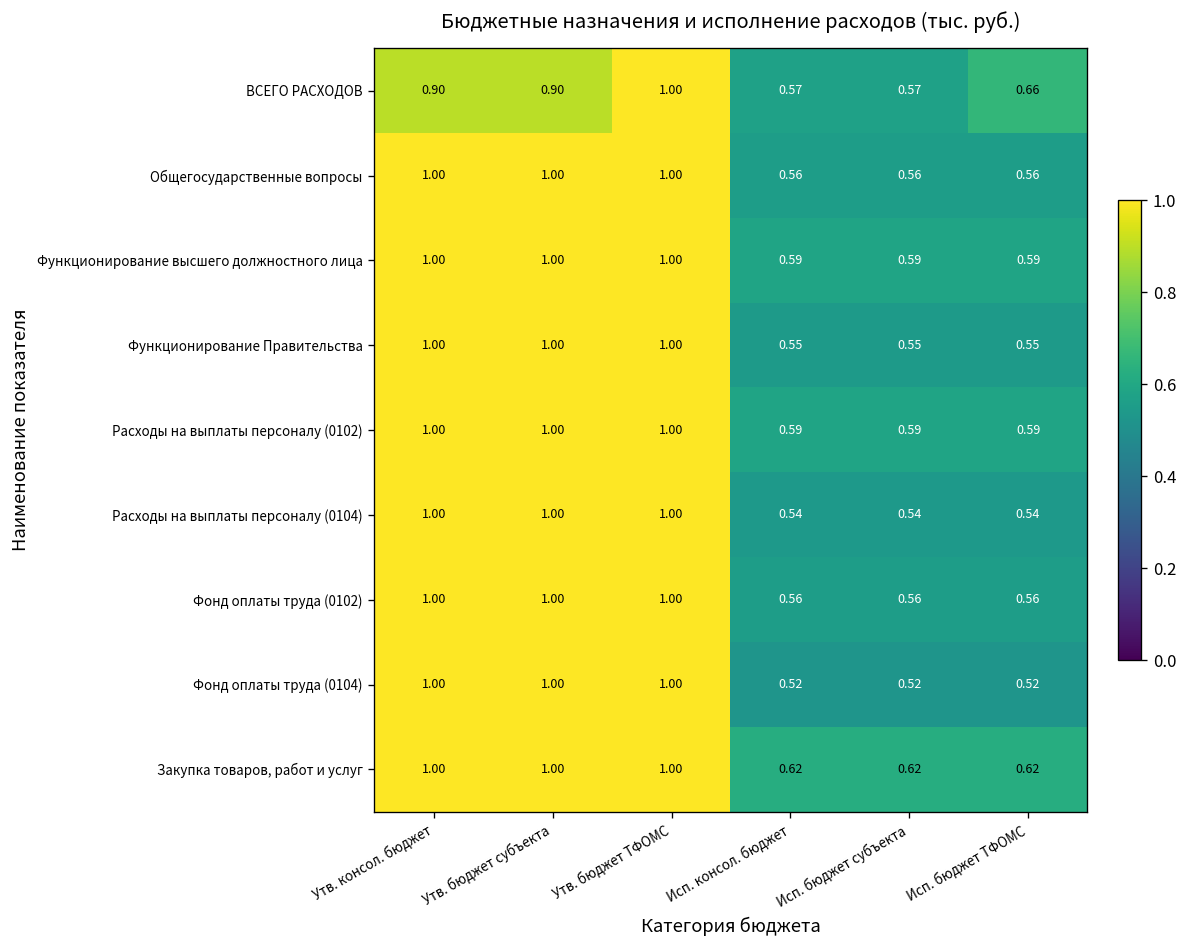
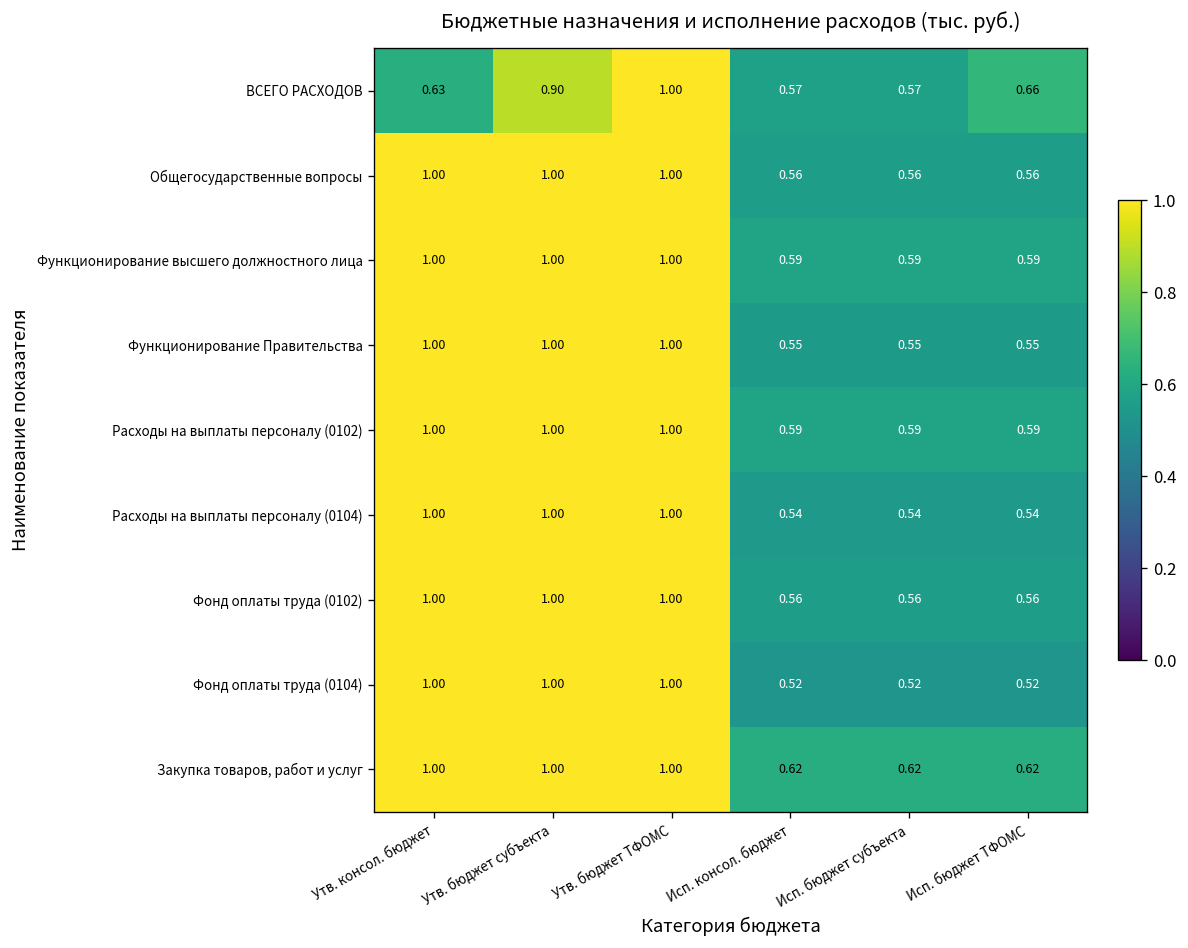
ВСЕГО РАСХОДОВ, Утв. консол. бюджет: 0.90 -> 0.63
